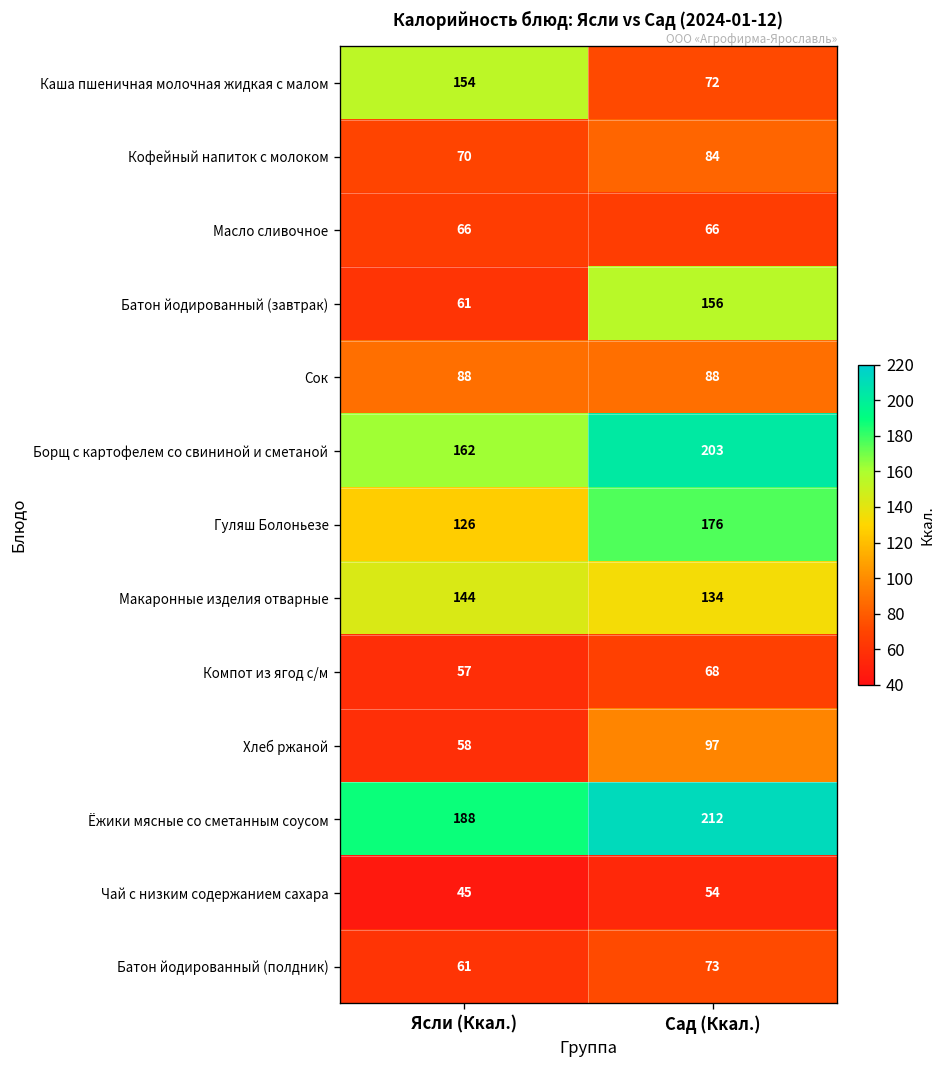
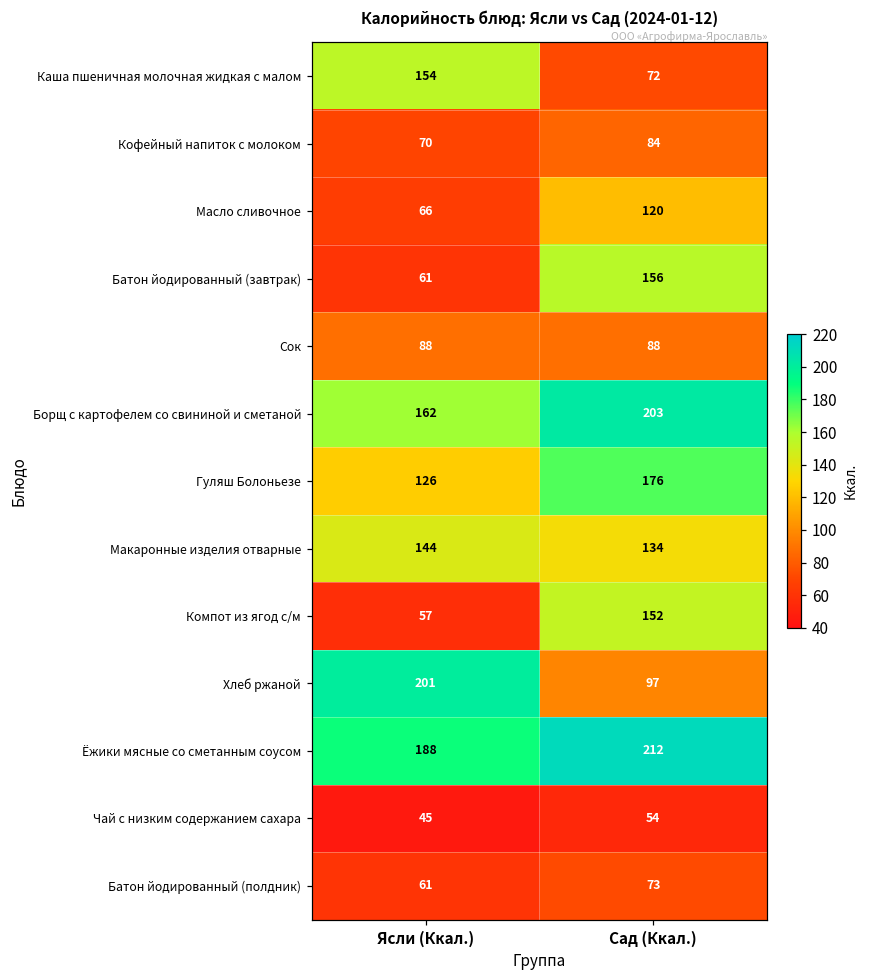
Масло сливочное, Сад (Ккал.): 66 -> 120
Компот из ягод с/м, Сад (Ккал.): 68 -> 152
Хлеб ржаной, Ясли (Ккал.): 58 -> 201
